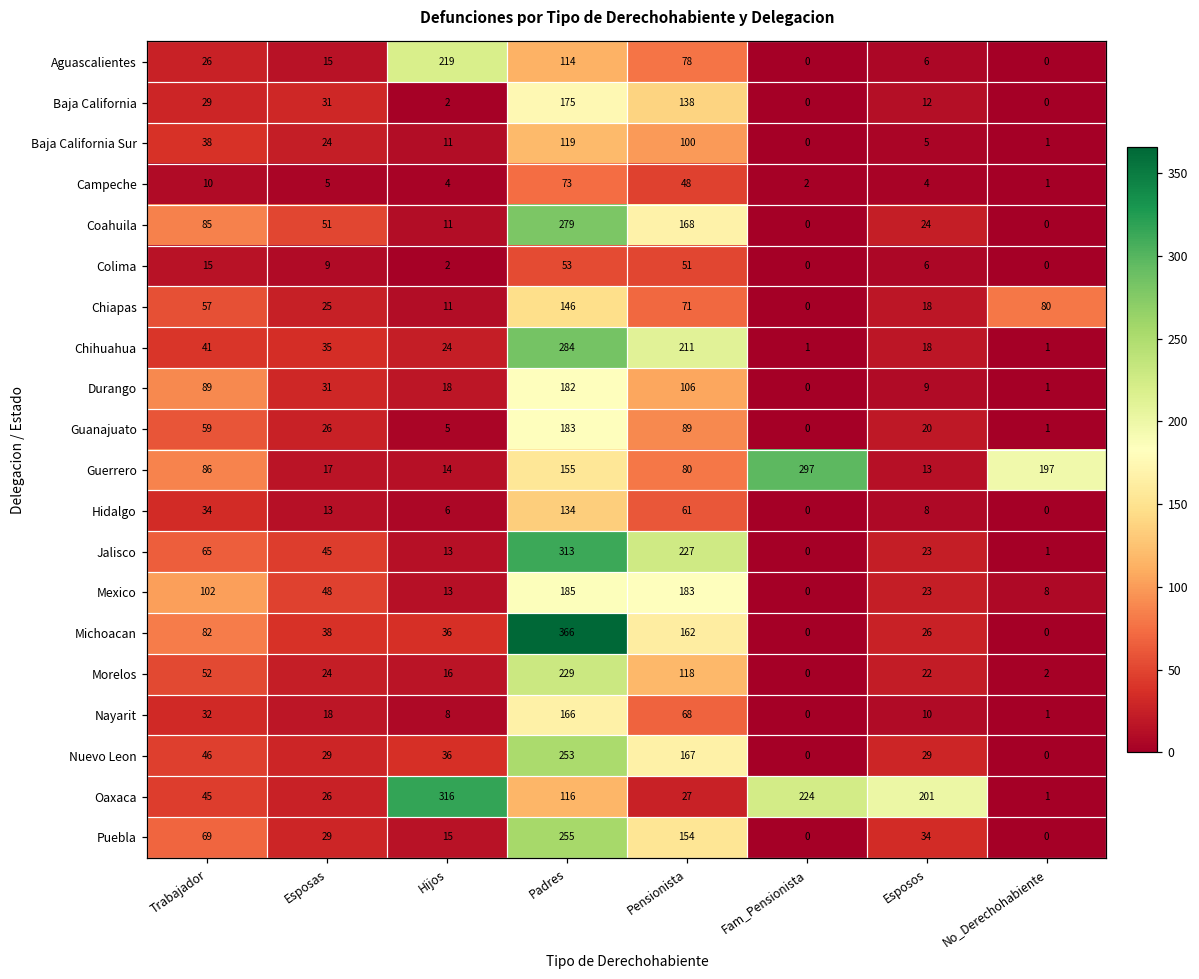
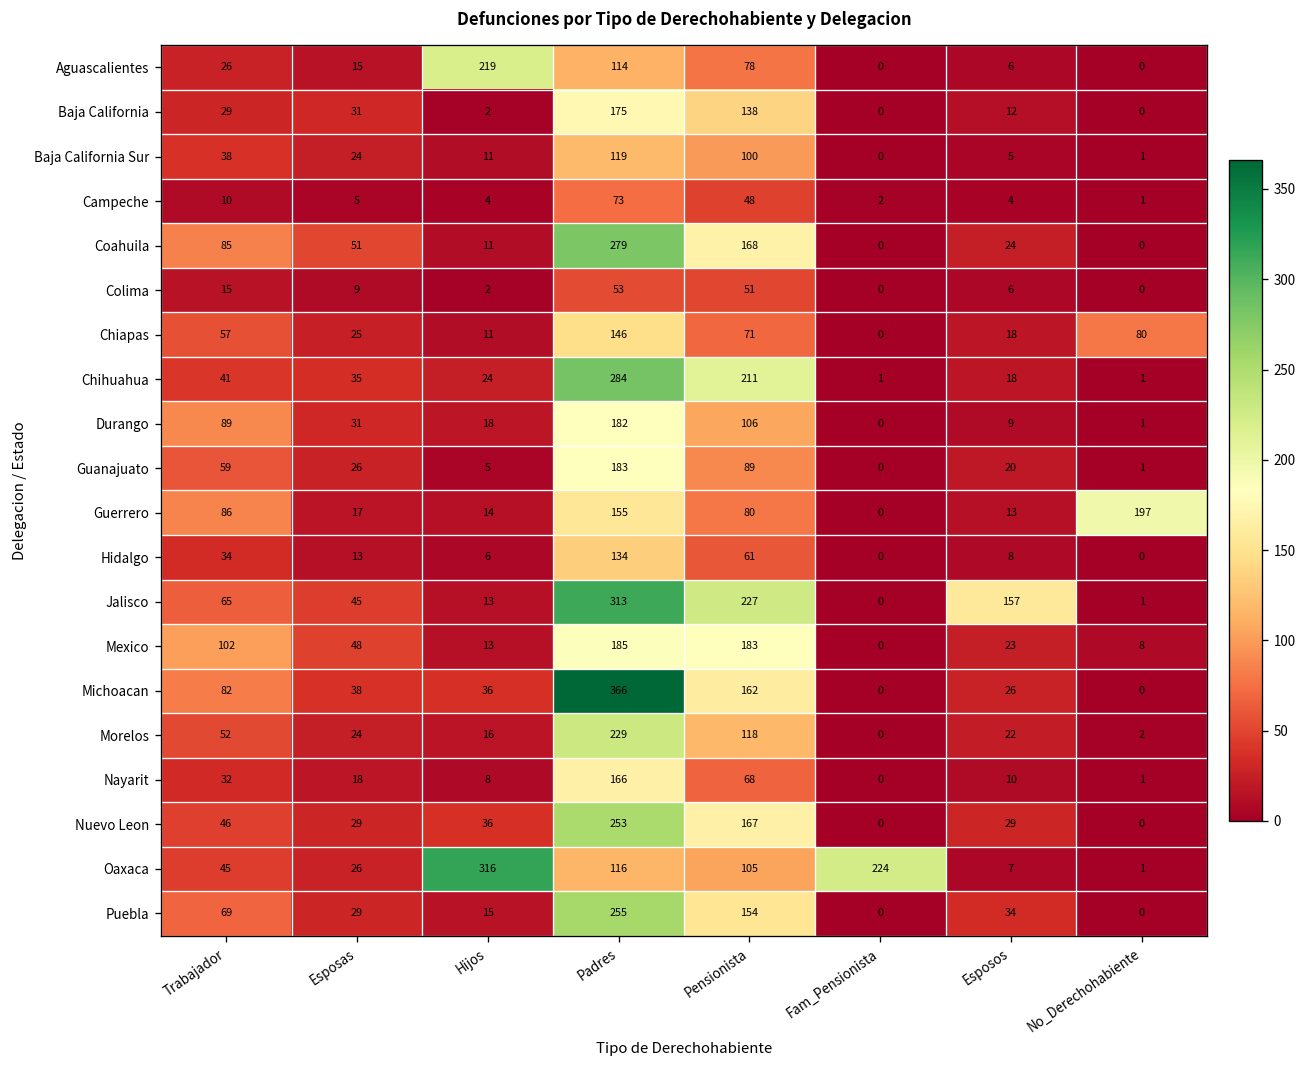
Guerrero, Fam_Pensionista: 297 -> 0
Jalisco, Esposos: 23 -> 157
Oaxaca, Pensionista: 27 -> 105
Oaxaca, Esposos: 201 -> 7
